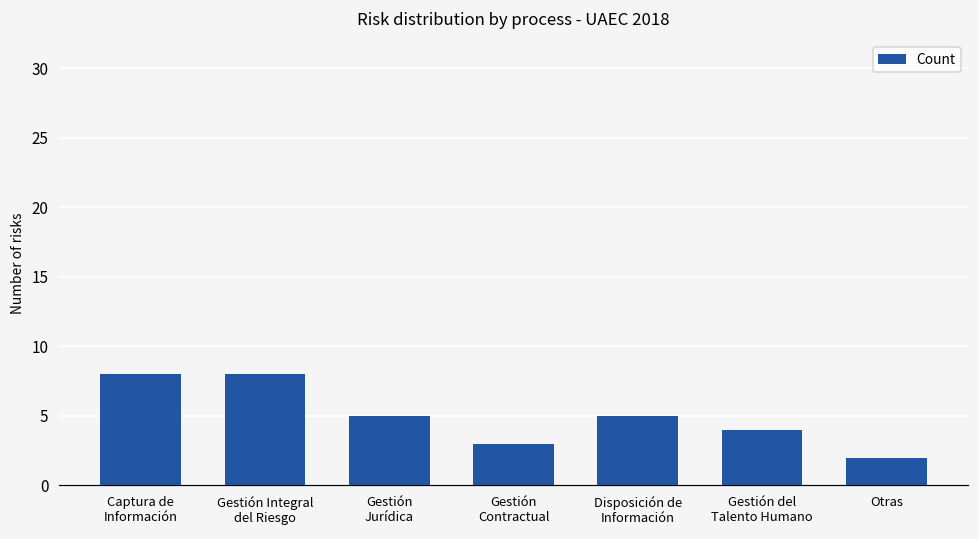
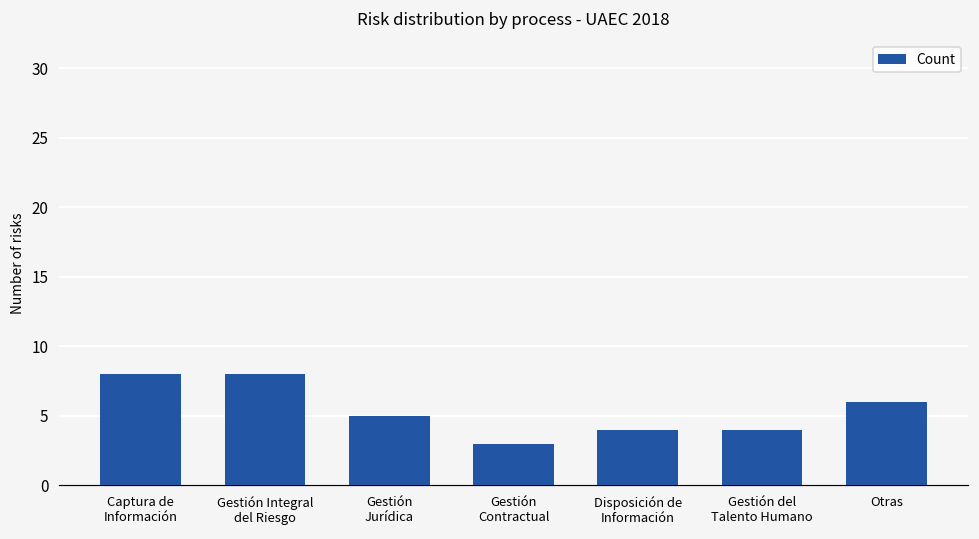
Disposición de Información: 5 -> 4
Otras: 2 -> 6
